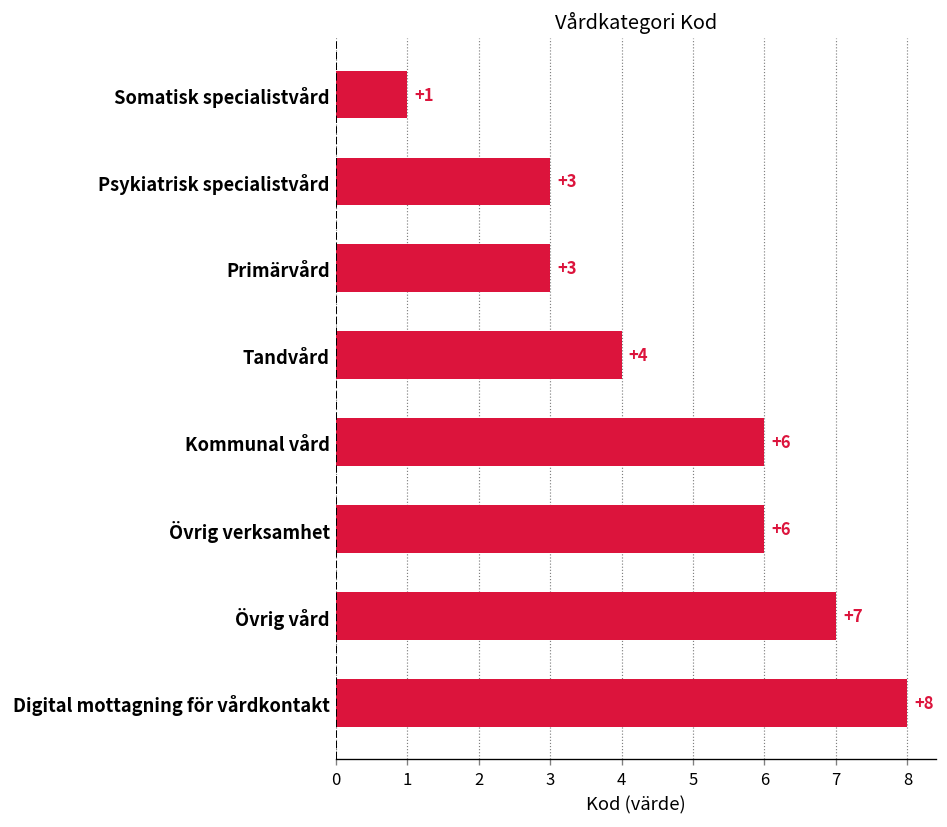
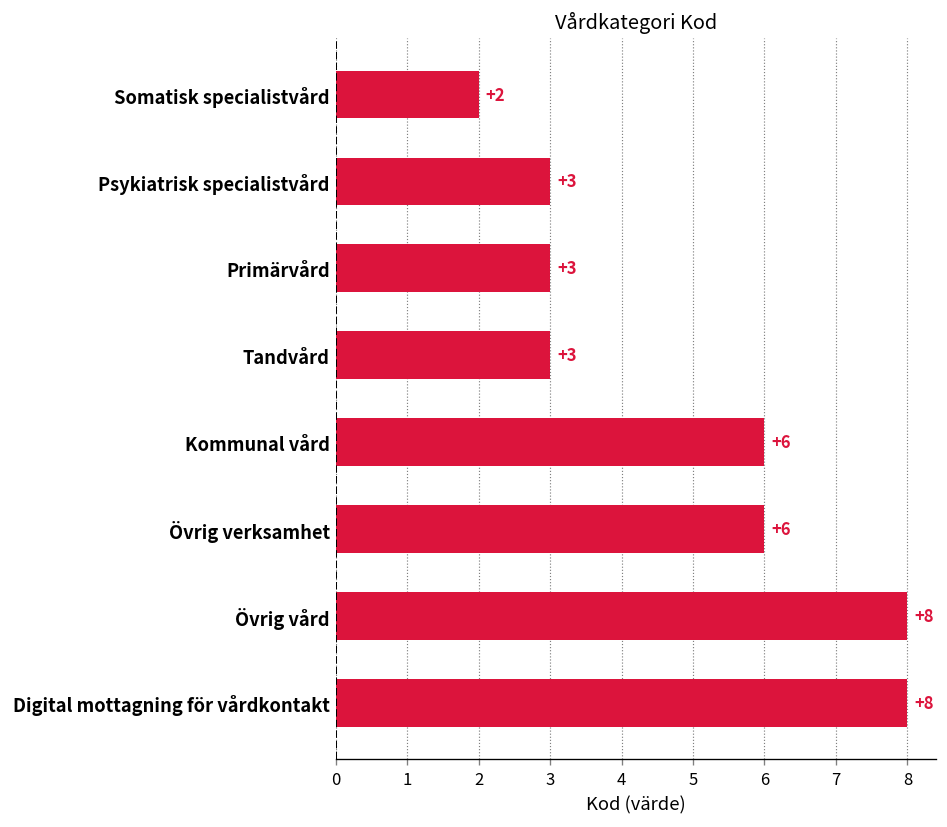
Somatisk specialistvård: +1 -> +2
Tandvård: +4 -> +3
Övrig vård: +7 -> +8
